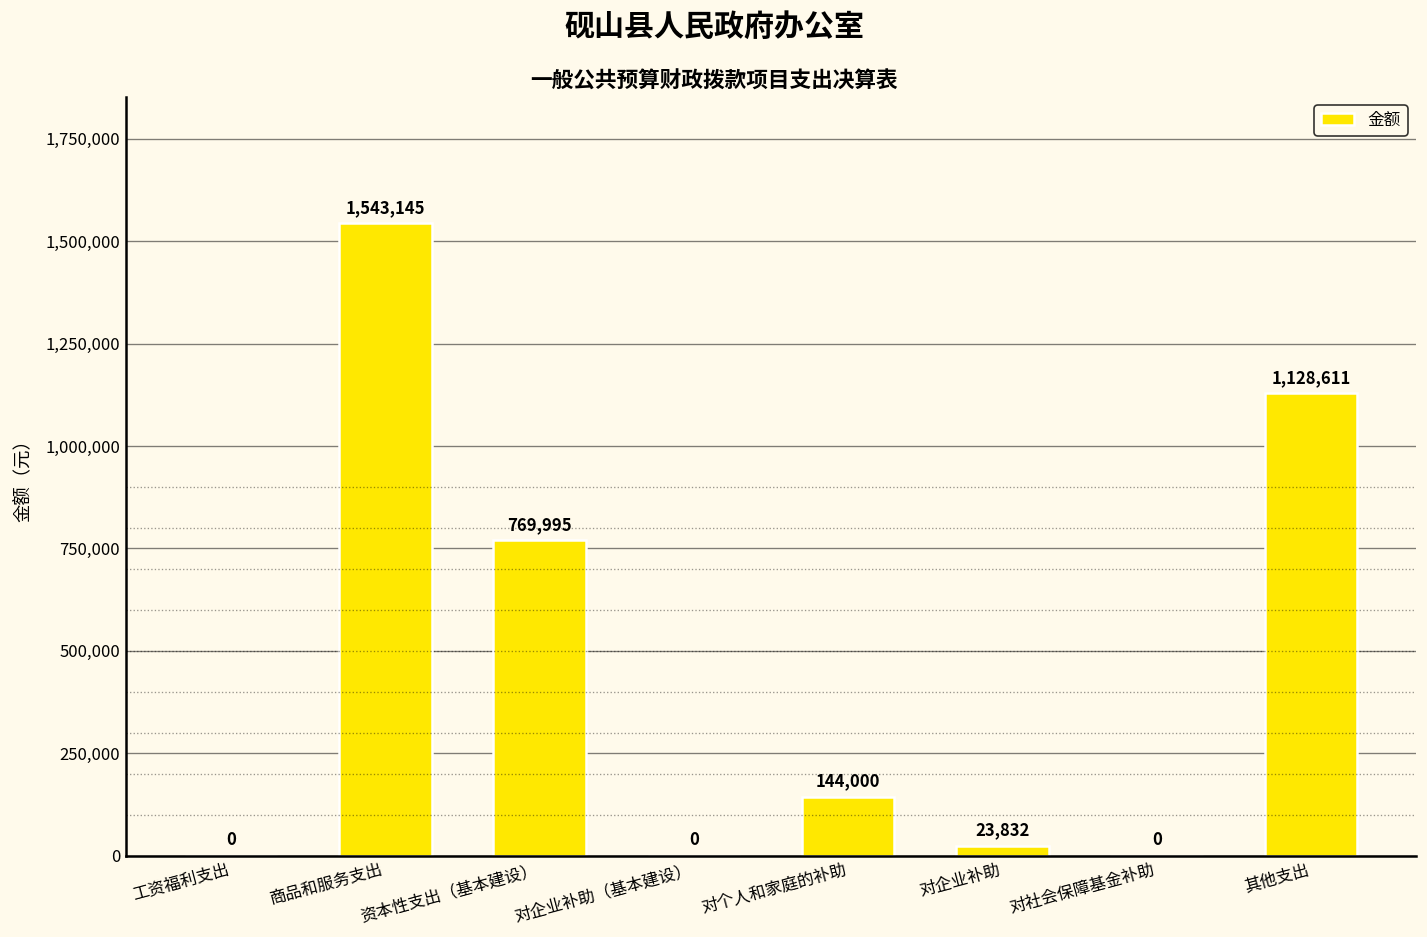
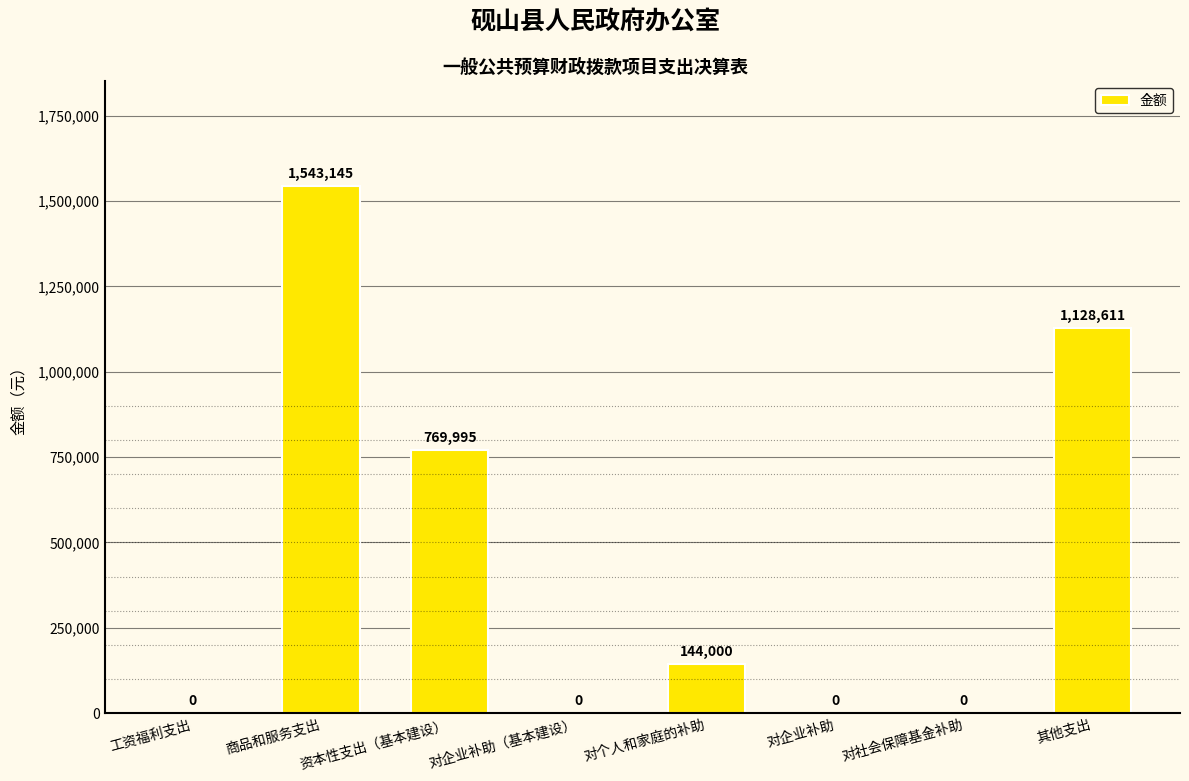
对企业补助: 23,832 -> 0
